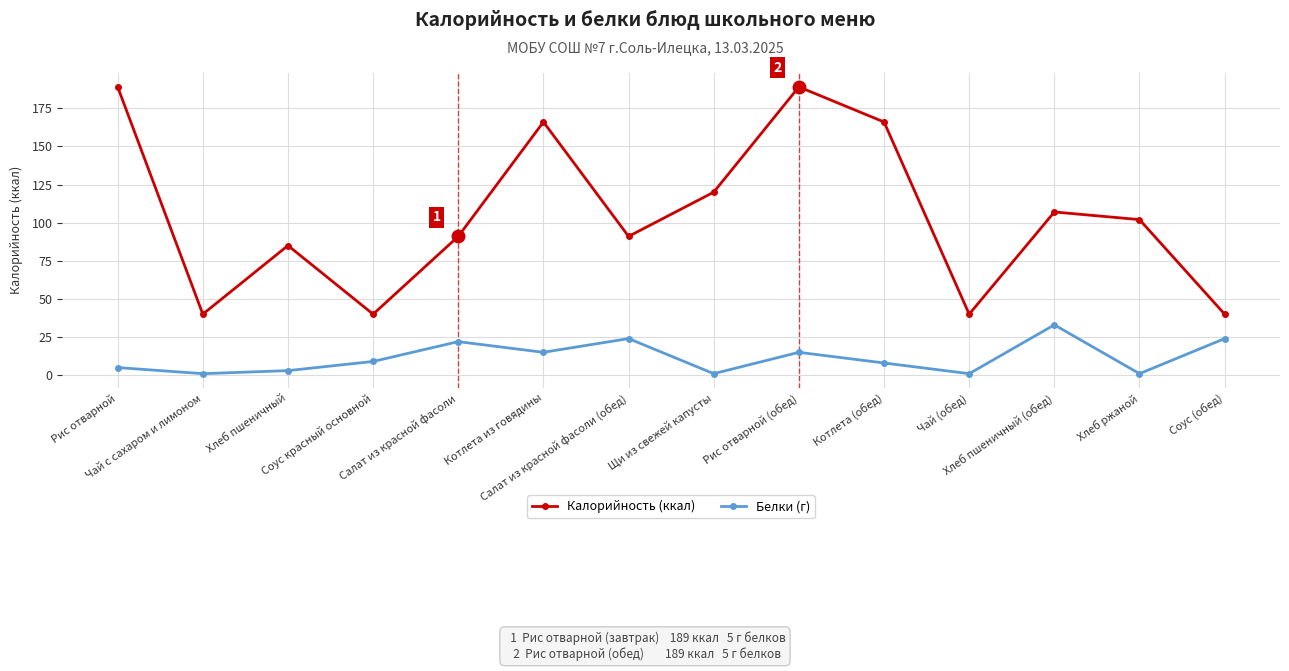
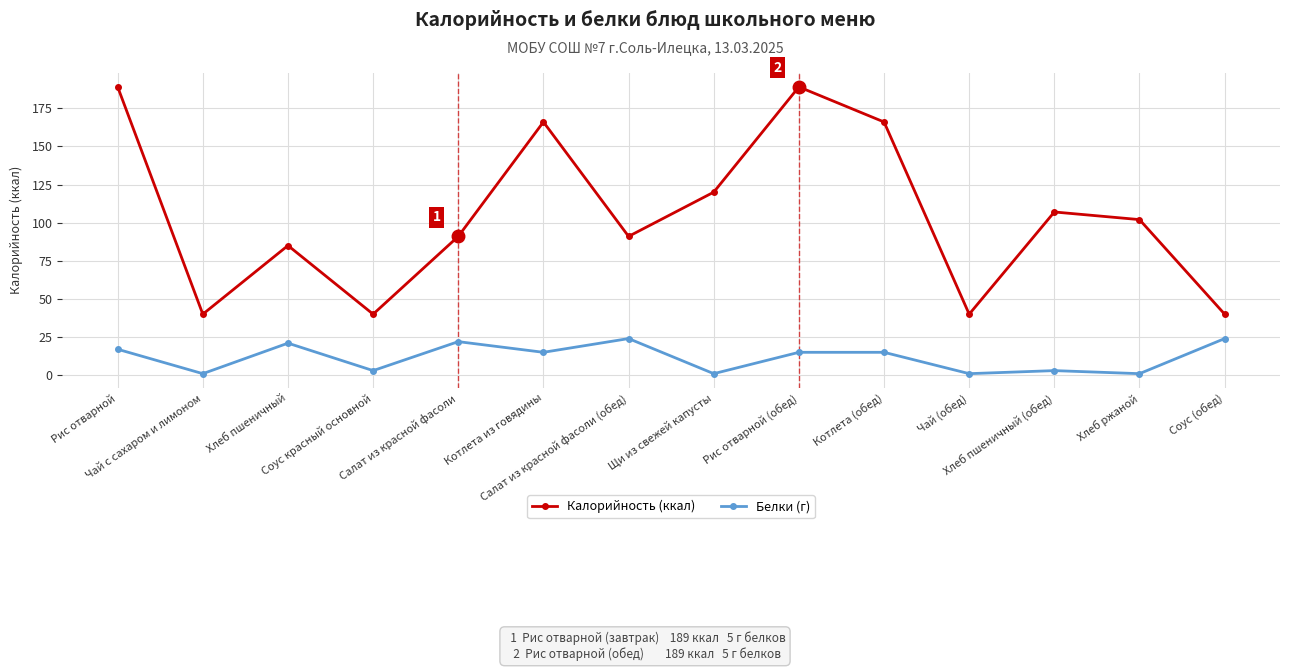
Белки (г), Рис отварной: 5 -> 17
Белки (г), Хлеб пшеничный: 3 -> 21
Белки (г), Соус красный основной: 9 -> 3
Белки (г), Котлета (обед): 8 -> 15
Белки (г), Хлеб пшеничный (обед): 33 -> 3
